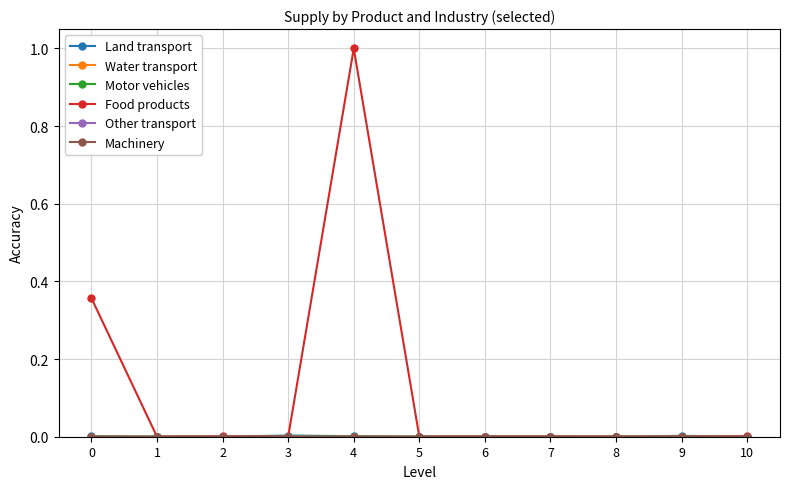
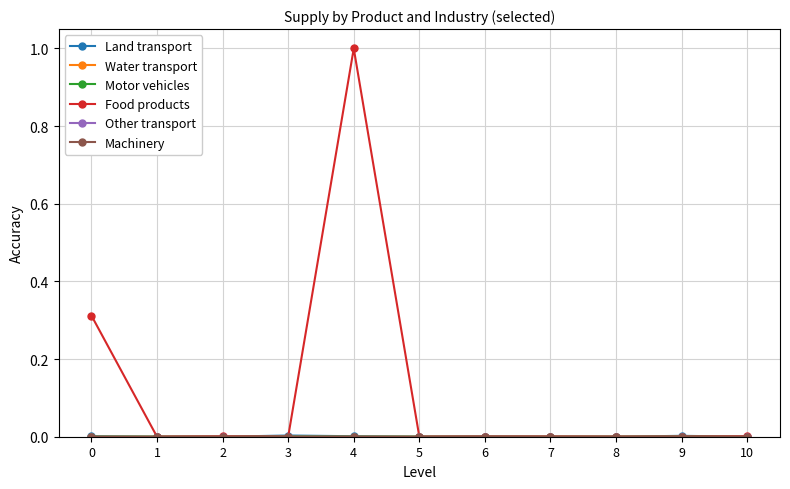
Food products, 0: 0.36 -> 0.31
